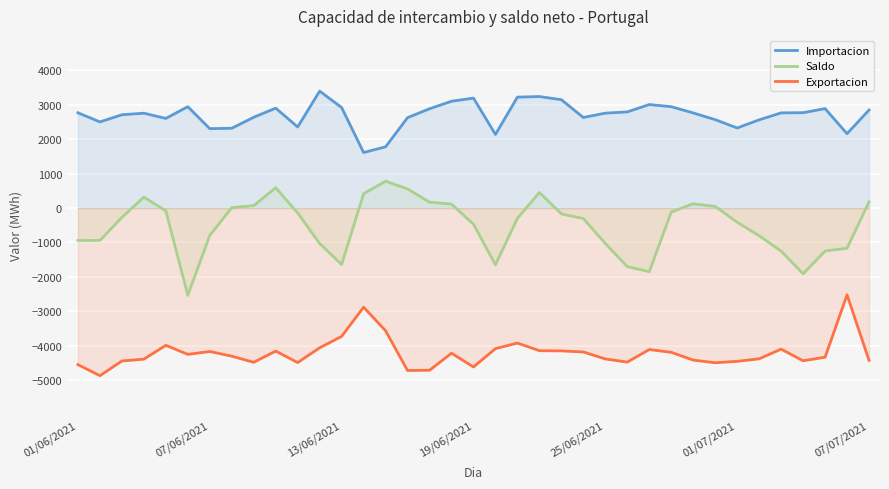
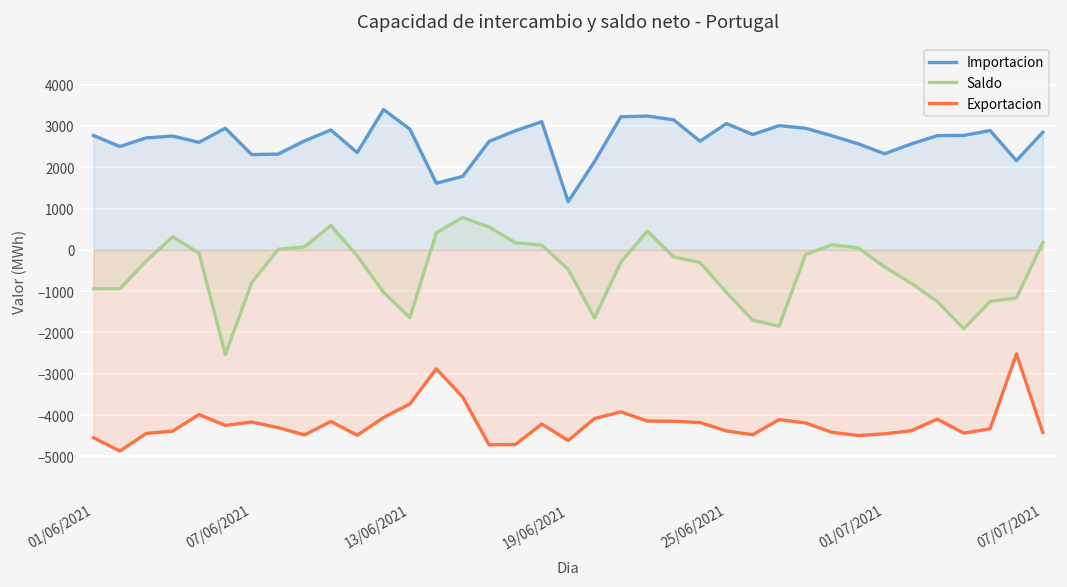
Importacion, 19/06/2021: 3200 -> 1200
Importacion, 25/06/2021: 2800 -> 3100
